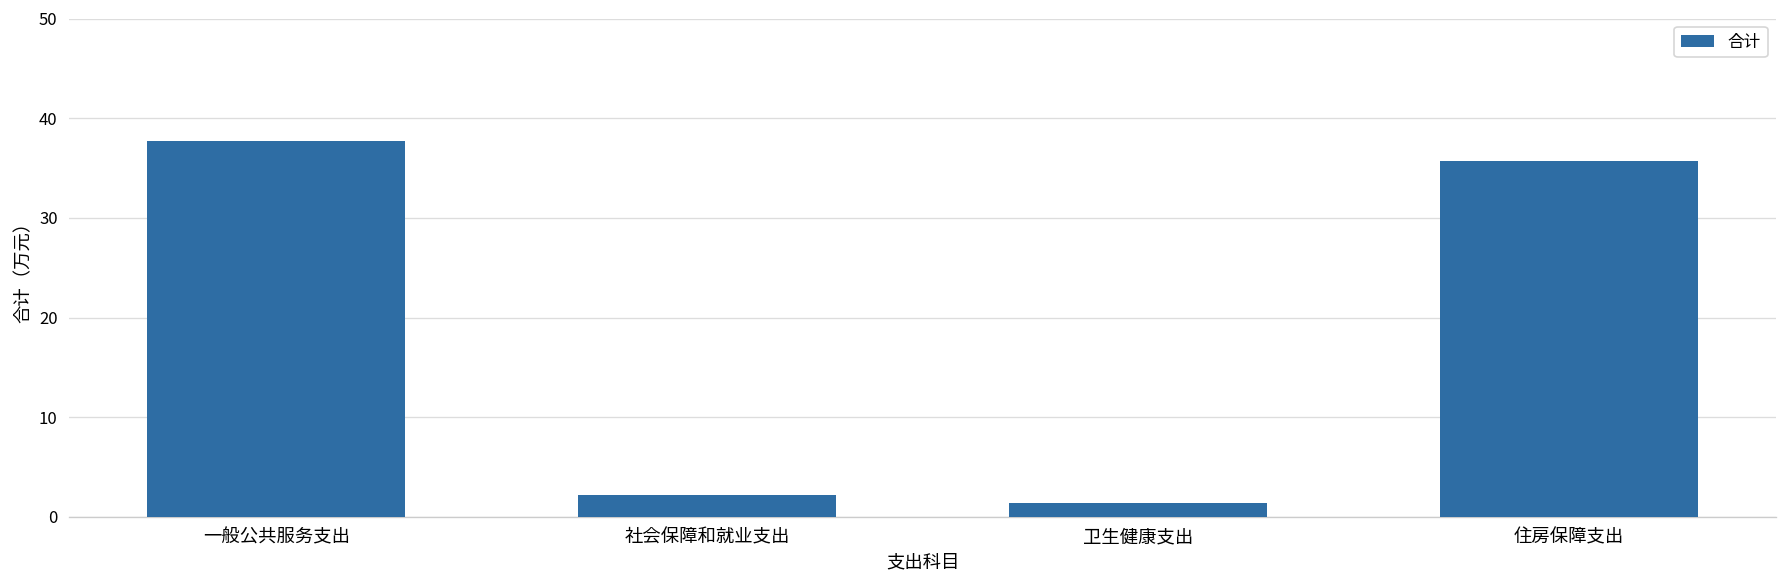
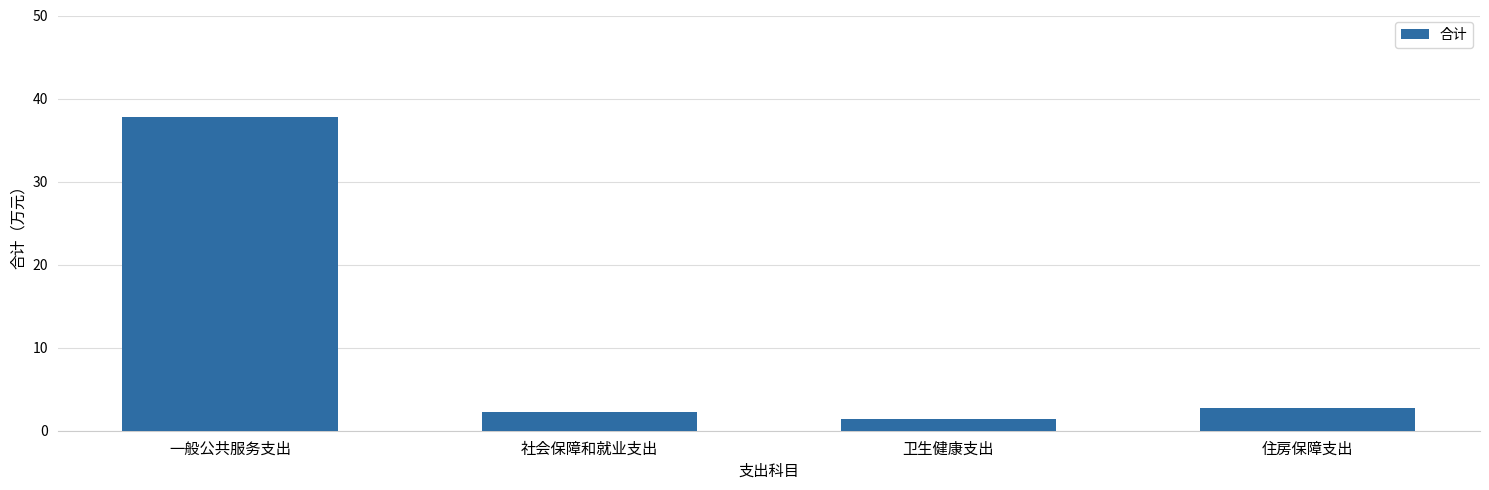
住房保障支出: 36 -> 3
